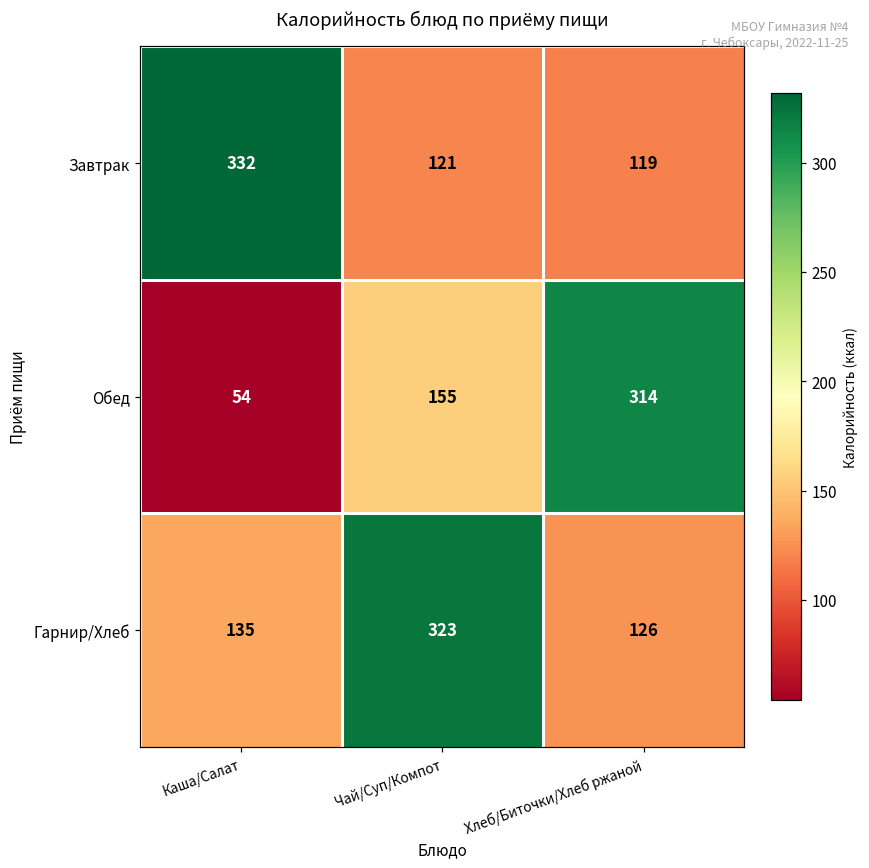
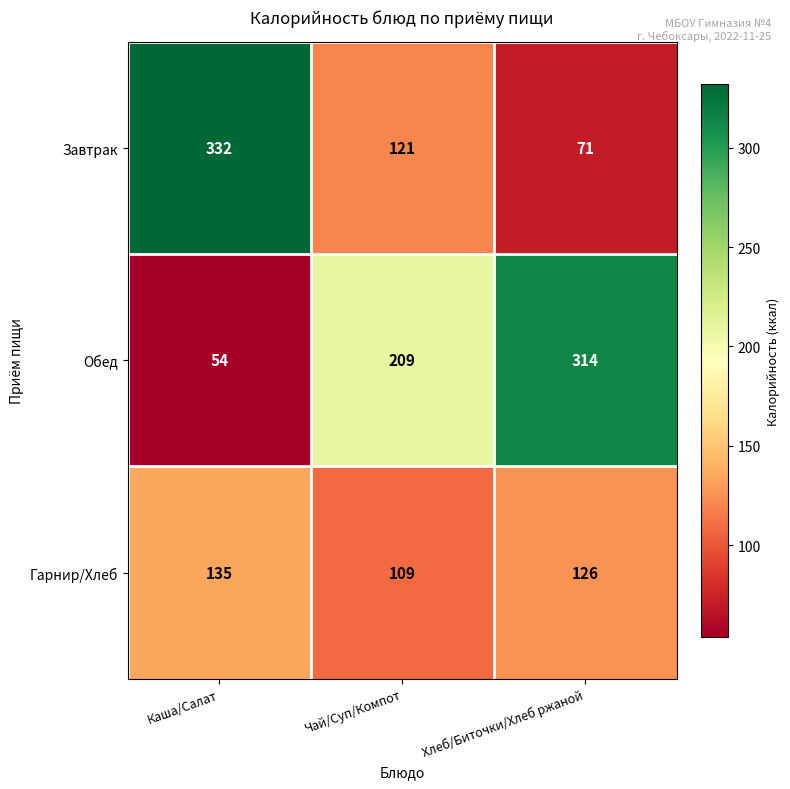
Завтрак, Хлеб/Биточки/Хлеб ржаной: 119 -> 71
Обед, Чай/Суп/Компот: 155 -> 209
Гарнир/Хлеб, Чай/Суп/Компот: 323 -> 109
